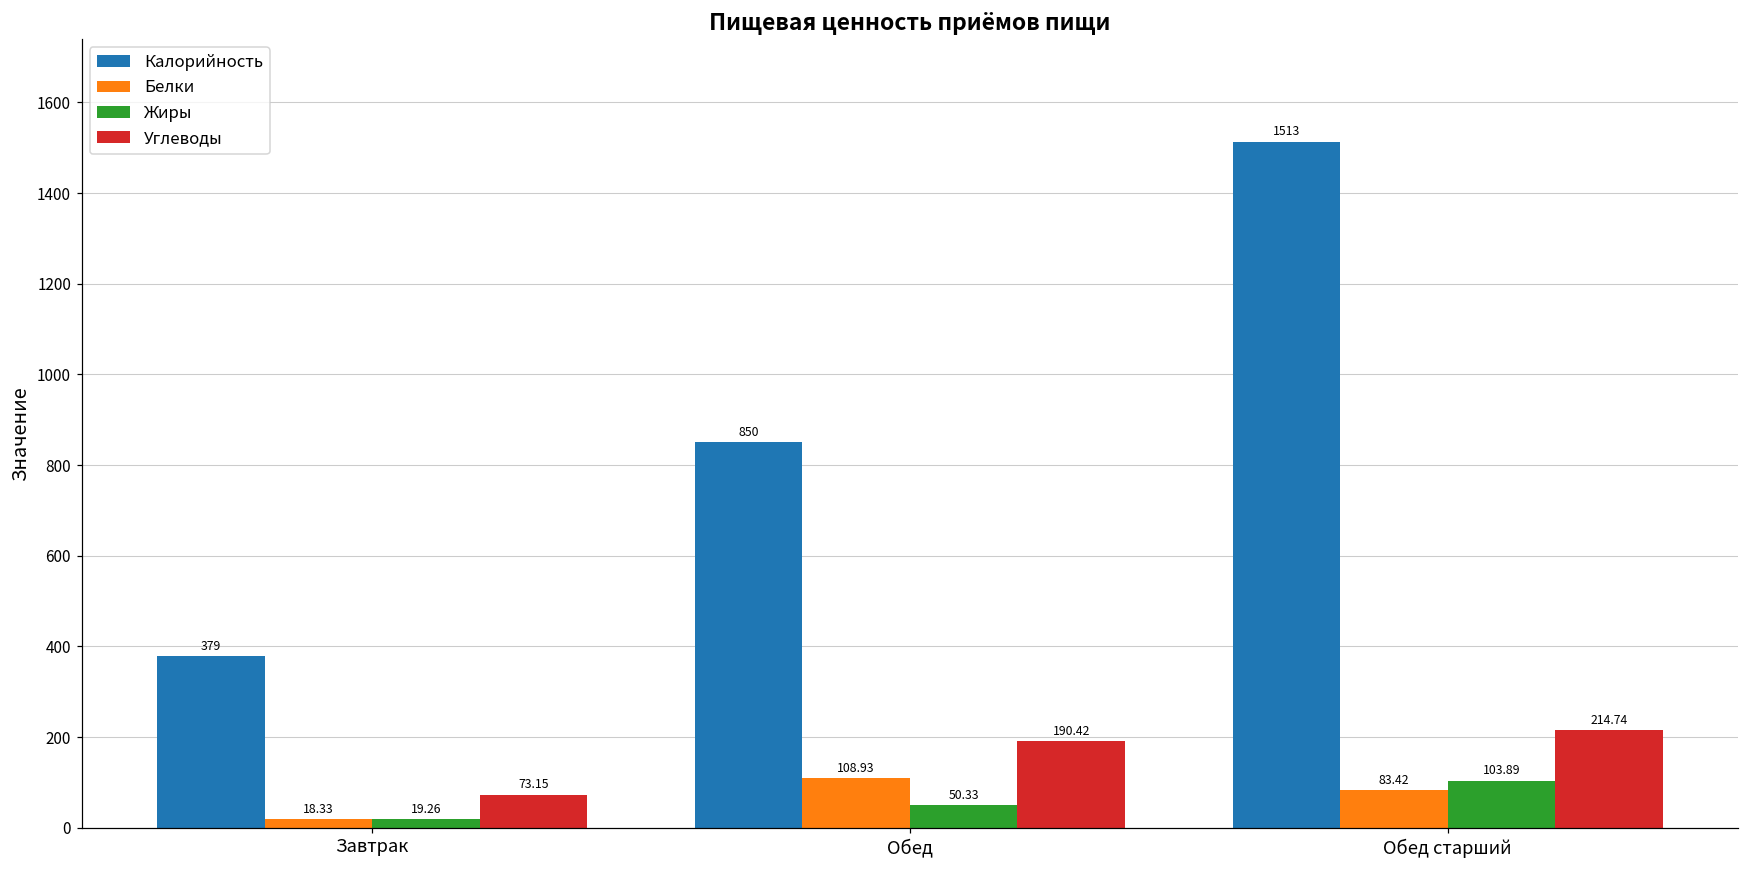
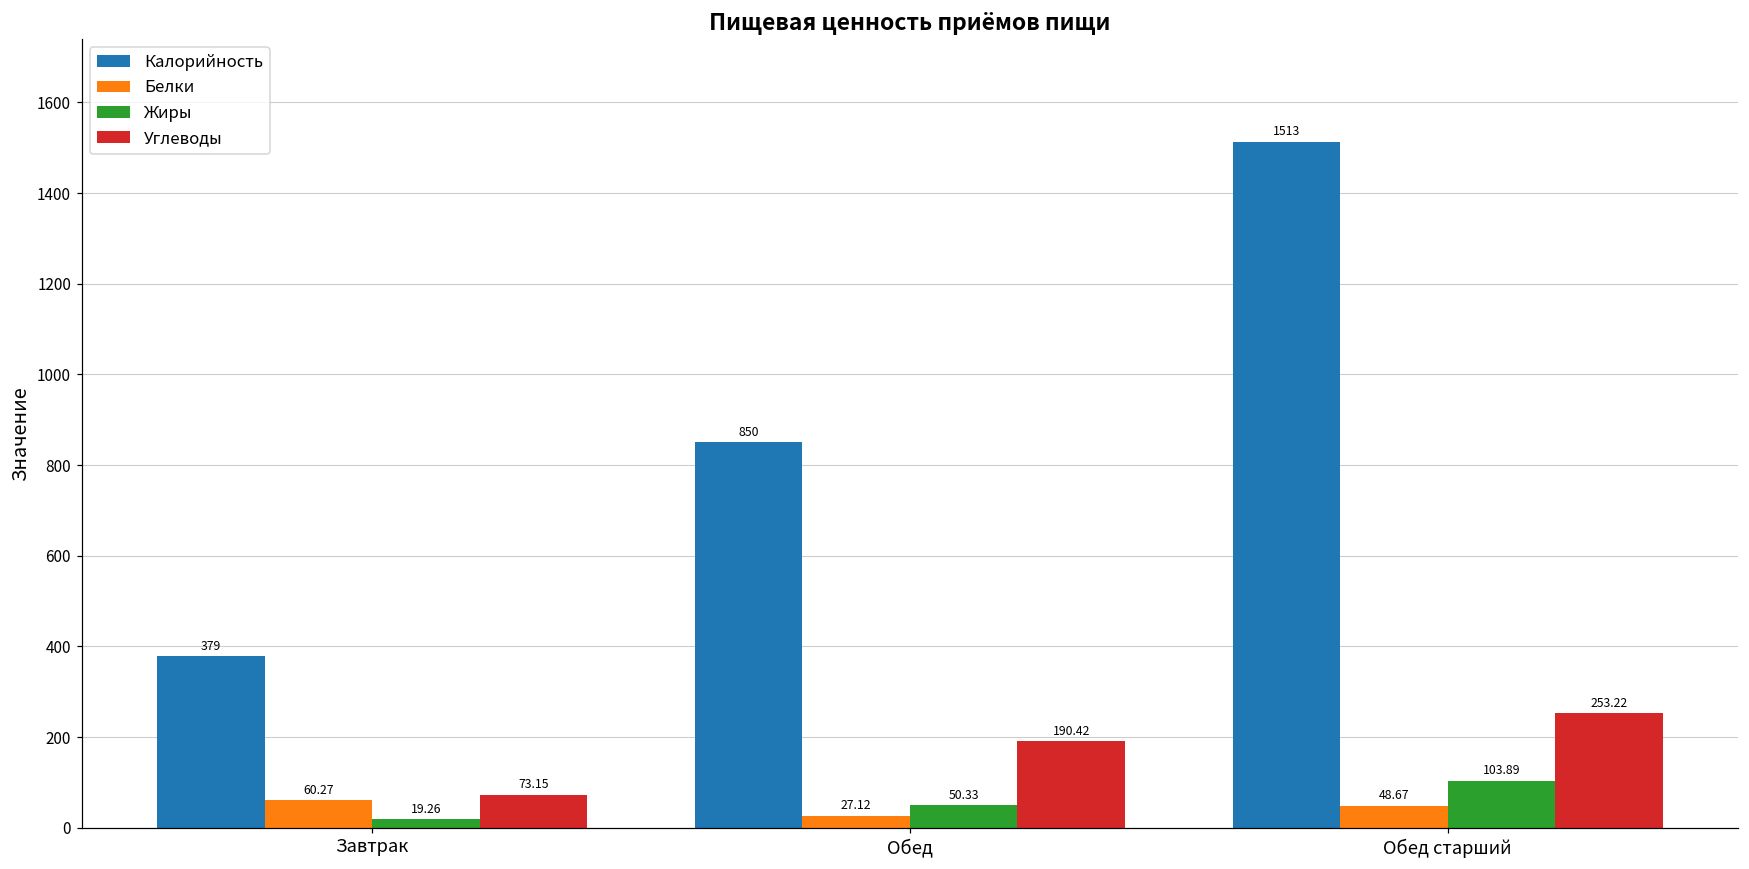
Белки, Завтрак: 18.33 -> 60.27
Белки, Обед: 108.93 -> 27.12
Белки, Обед старший: 83.42 -> 48.67
Углеводы, Обед старший: 214.74 -> 253.22
